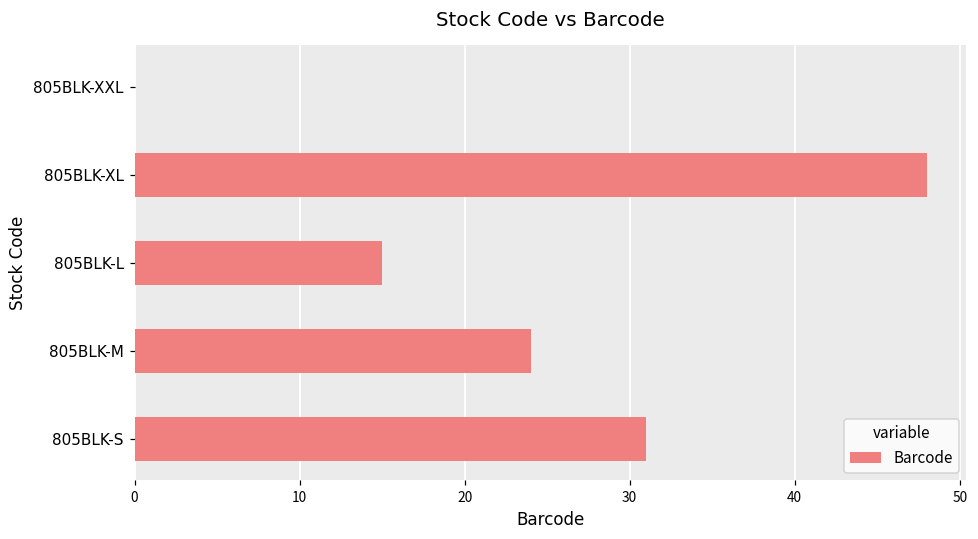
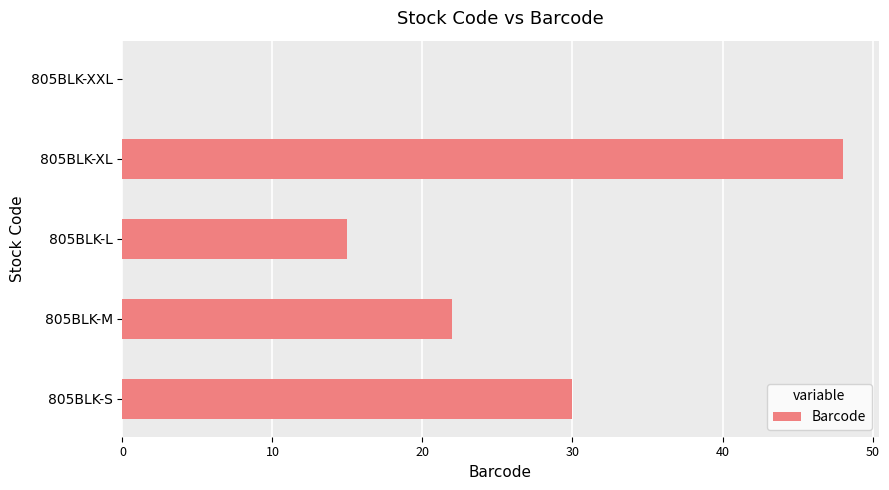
805BLK-M: 24.0 -> 22.0
805BLK-S: 31.0 -> 30.0
